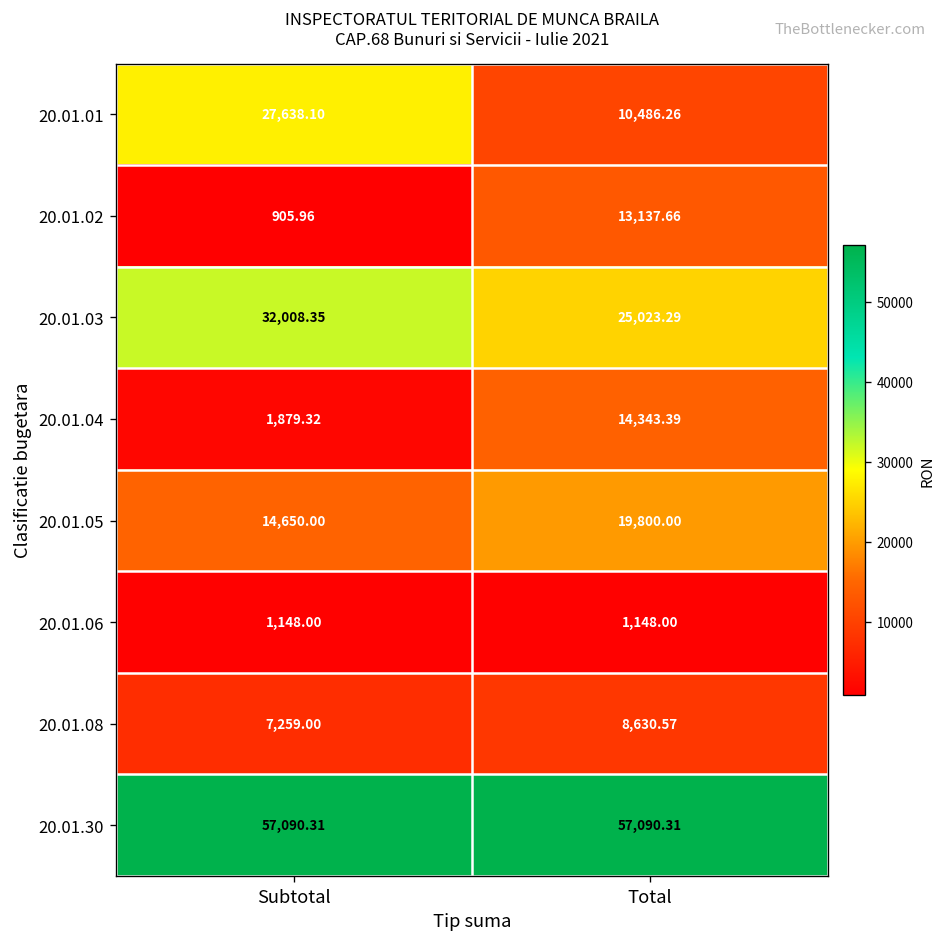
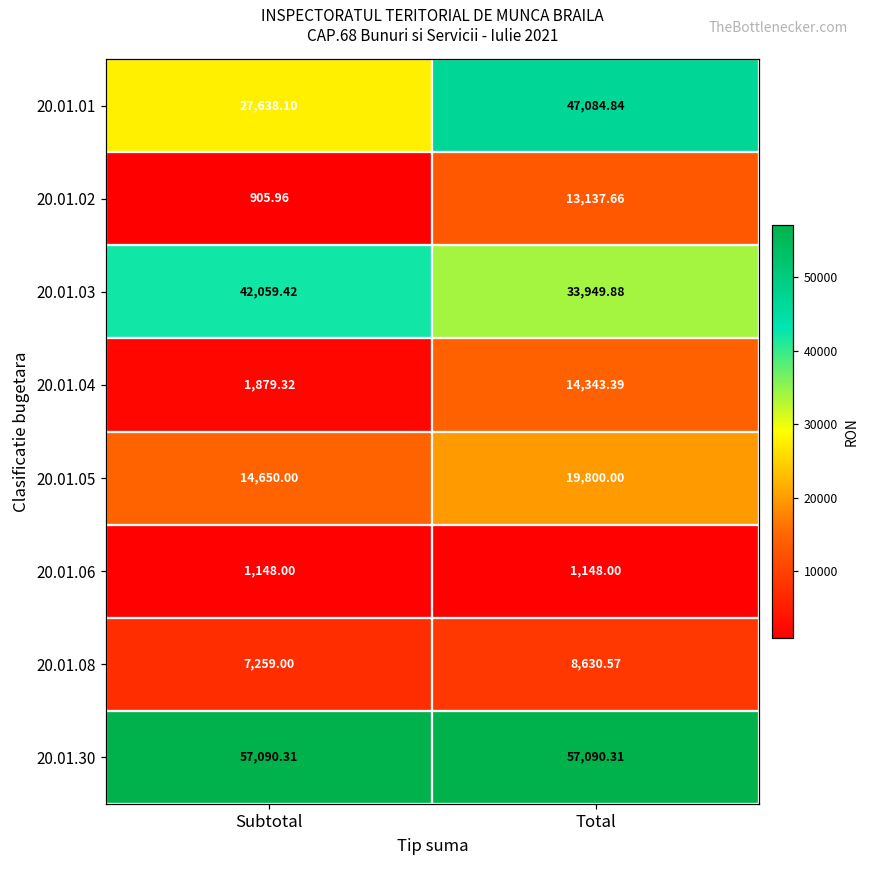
20.01.01, Total: 10,486.26 -> 47,084.84
20.01.03, Subtotal: 32,008.35 -> 42,059.42
20.01.03, Total: 25,023.29 -> 33,949.88
